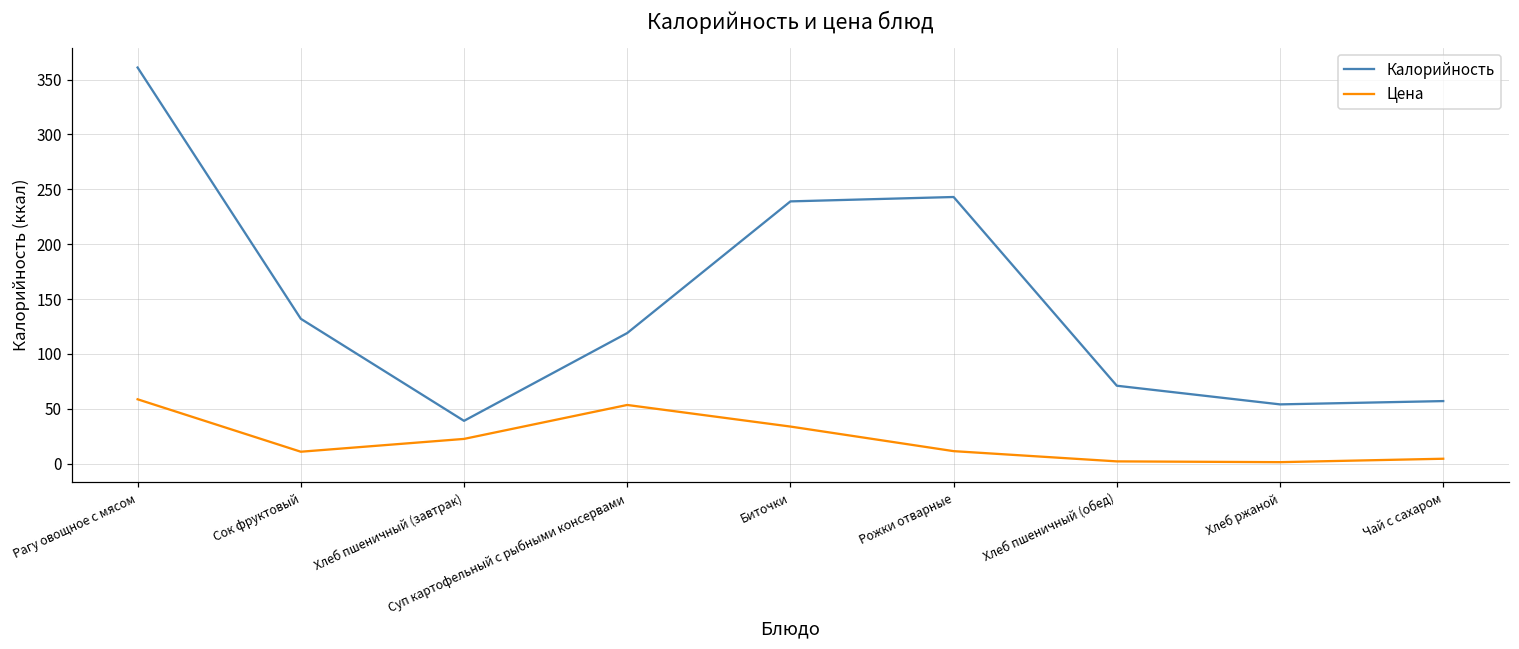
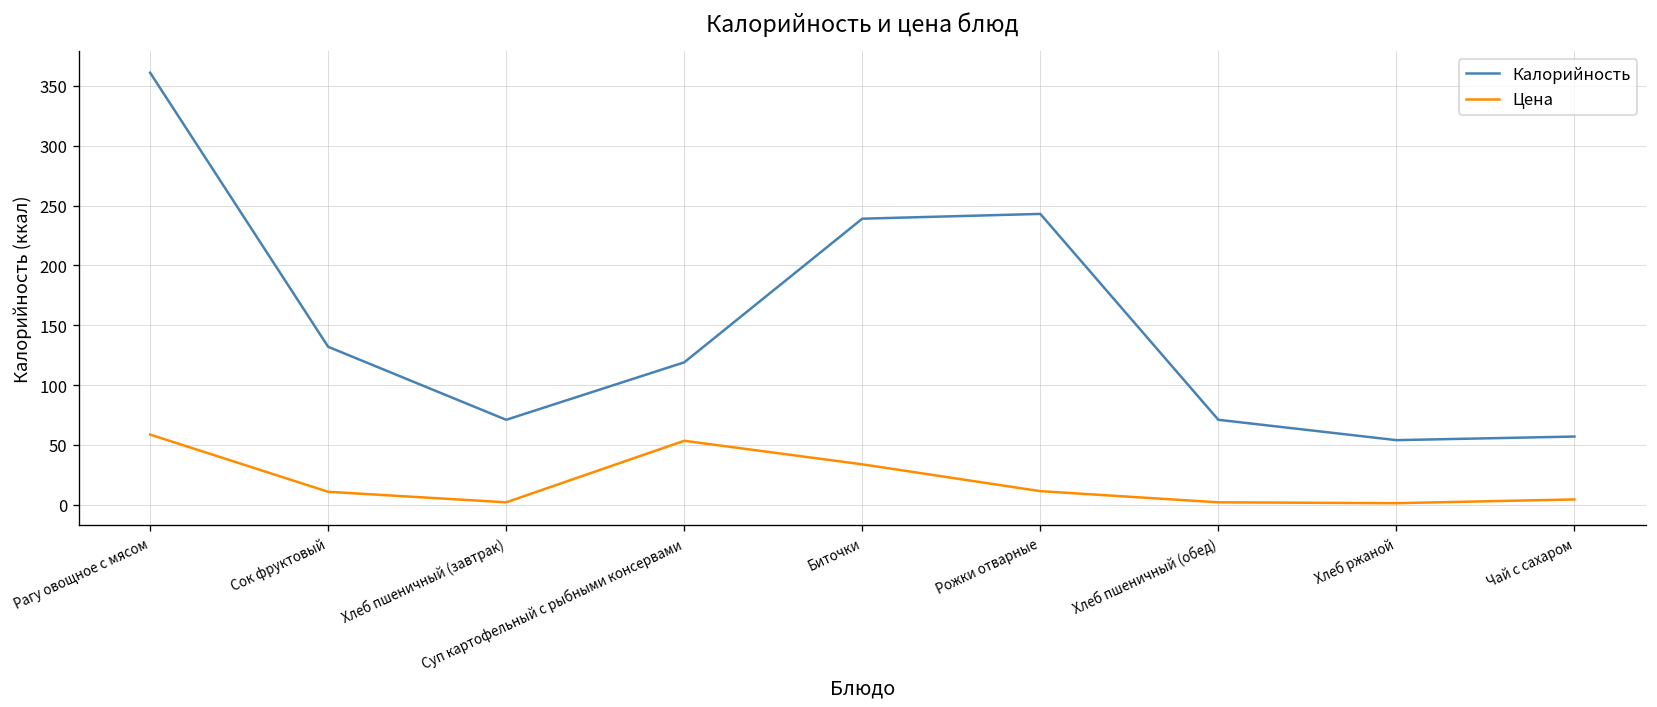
Калорийность, Хлеб пшеничный (завтрак): 40 -> 70
Цена, Хлеб пшеничный (завтрак): 20 -> 0
